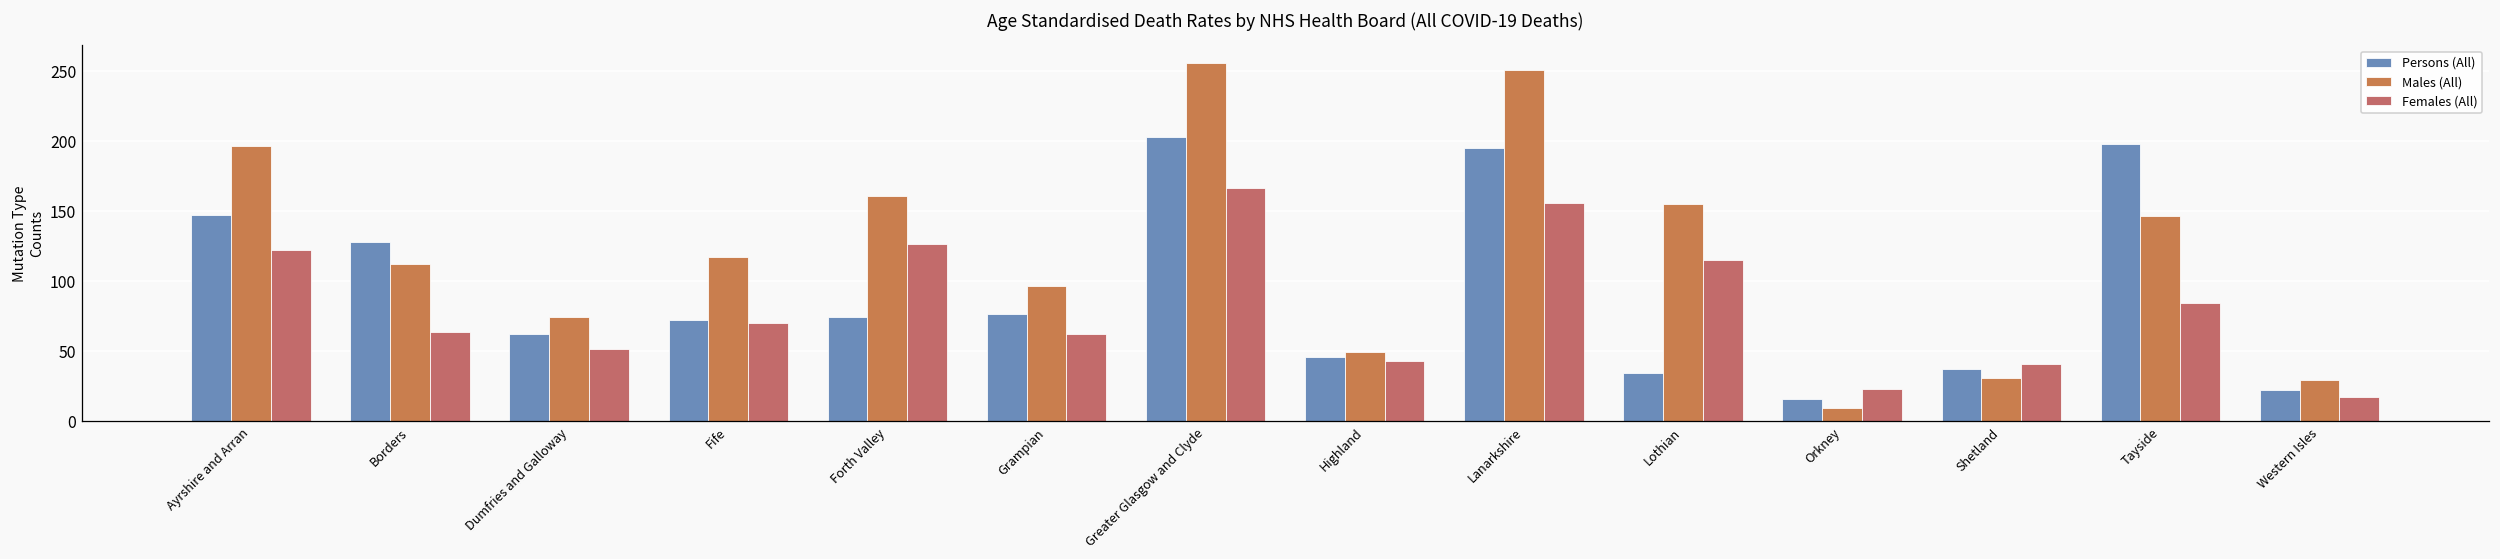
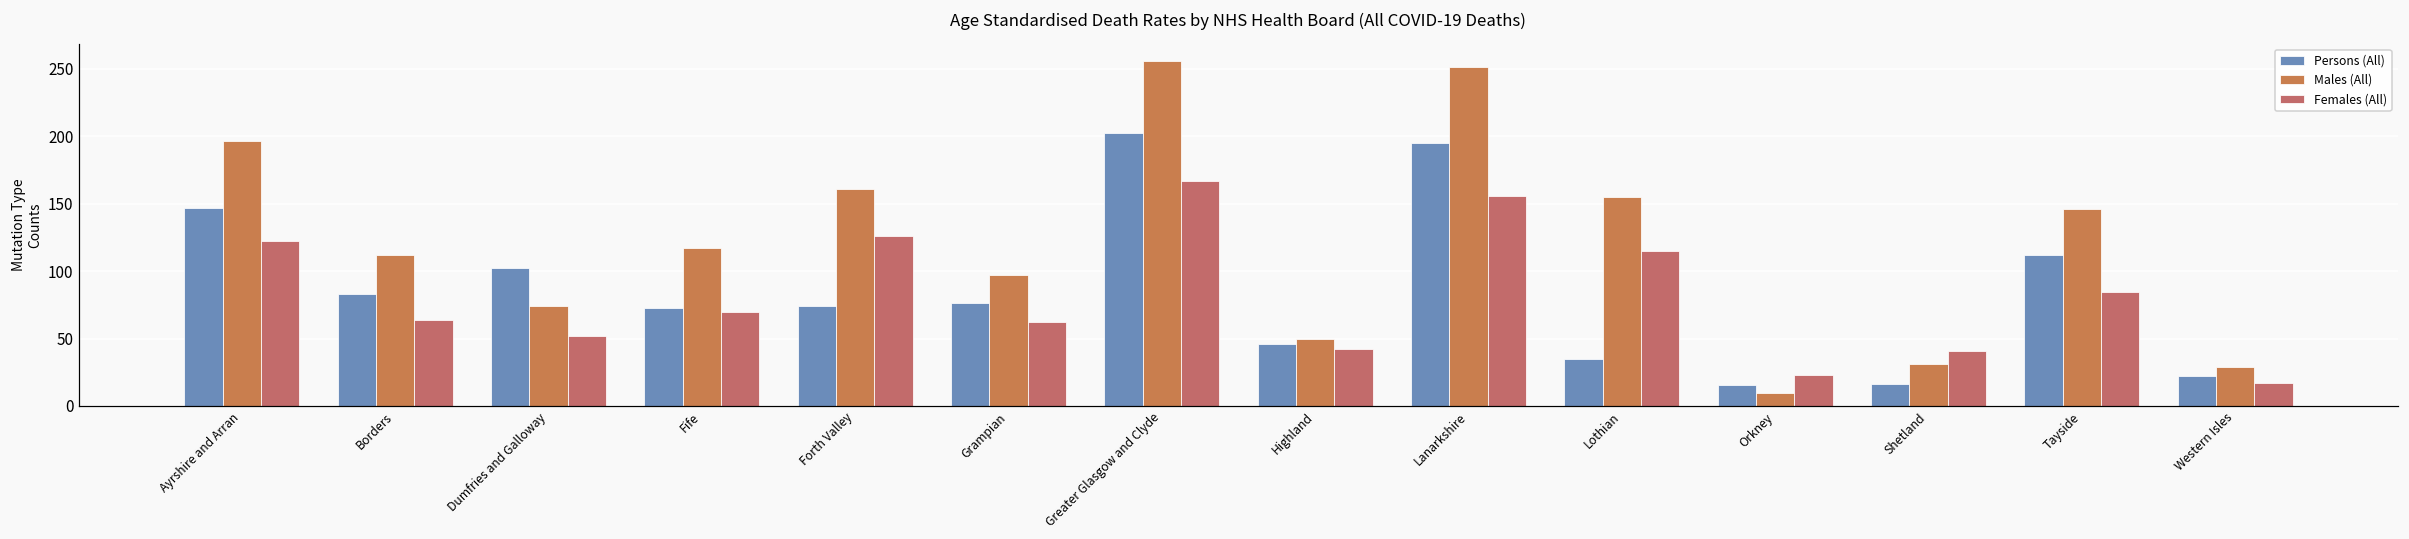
Persons (All), Borders: 128 -> 83
Persons (All), Dumfries and Galloway: 62 -> 102
Persons (All), Shetland: 37 -> 16
Persons (All), Tayside: 198 -> 112
